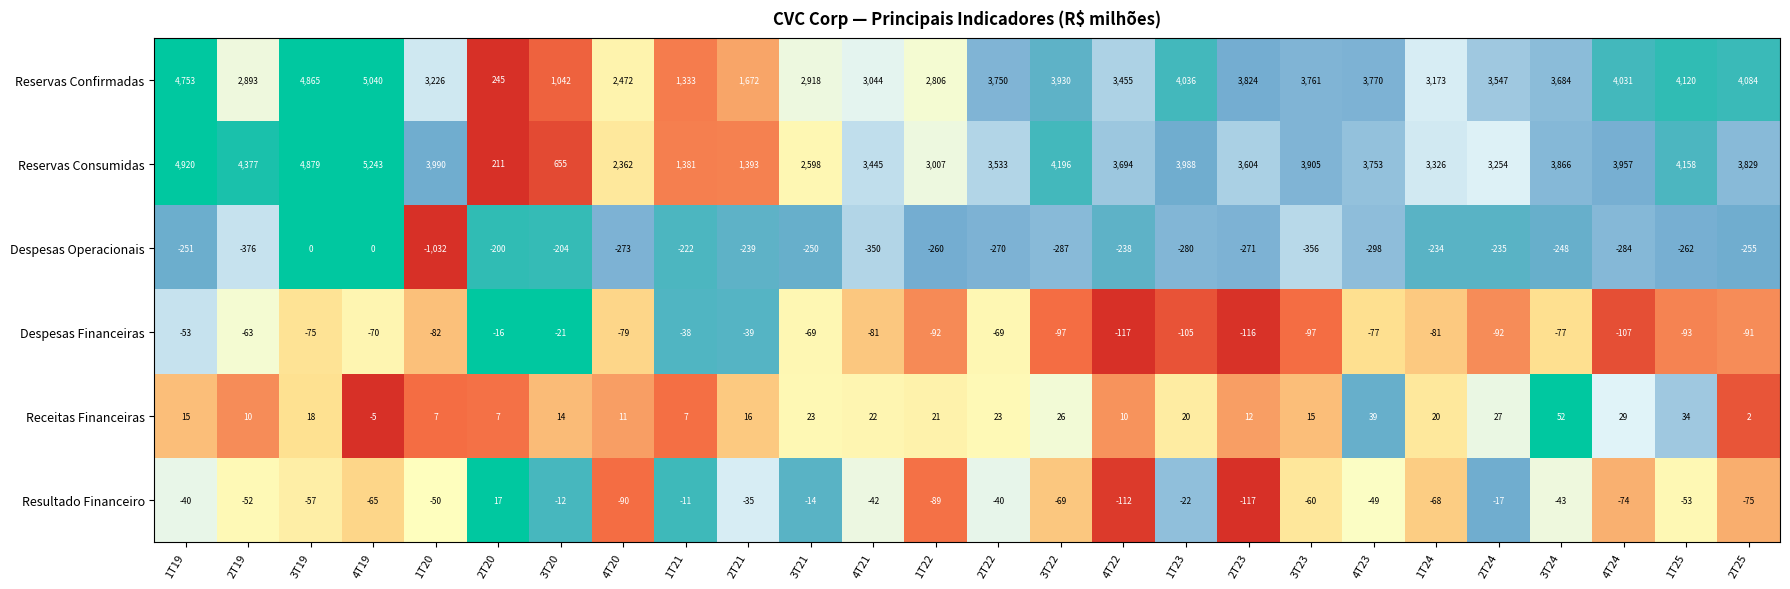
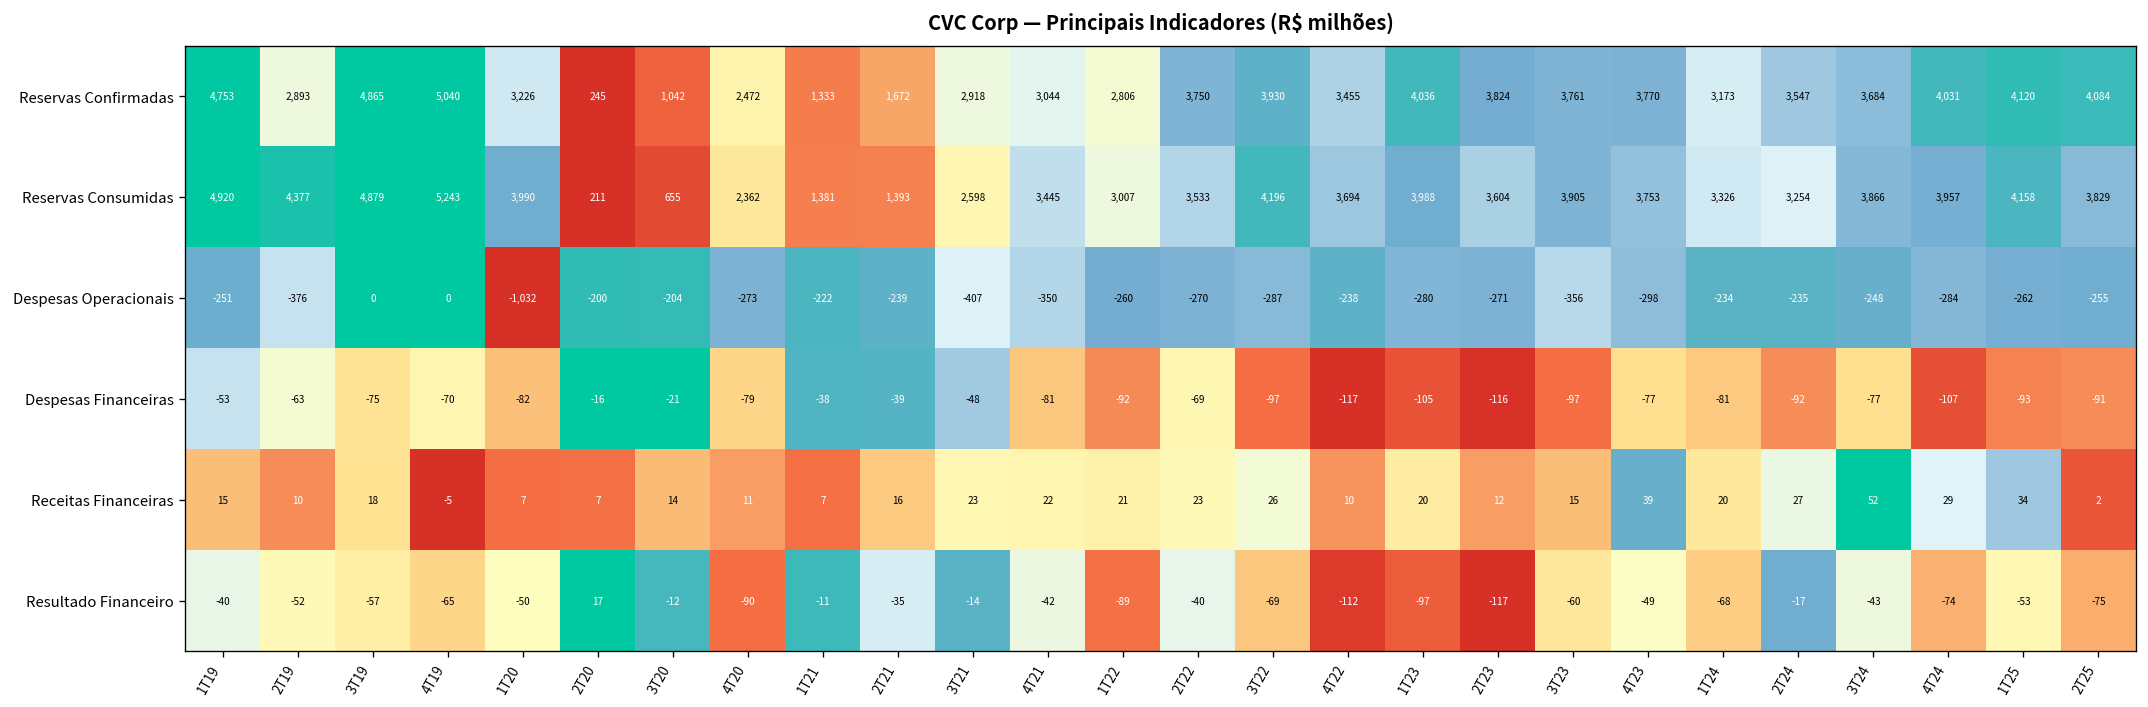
Despesas Operacionais, 3T21: -250 -> -407
Despesas Financeiras, 3T21: -69 -> -48
Resultado Financeiro, 1T23: -22 -> -97
